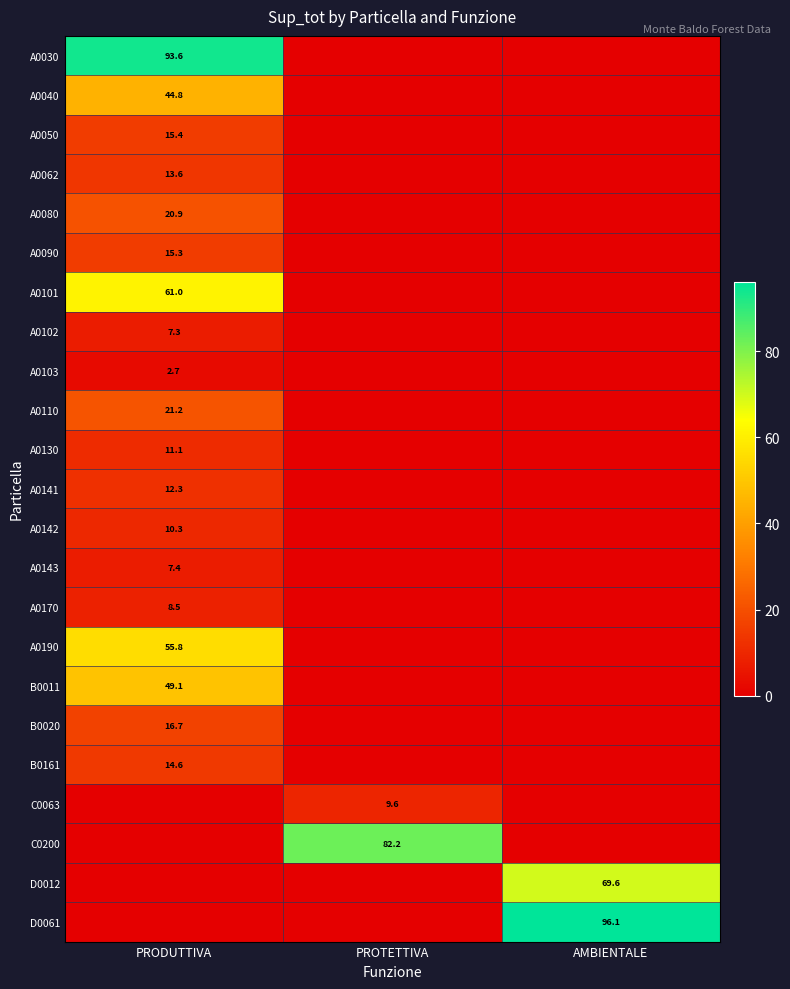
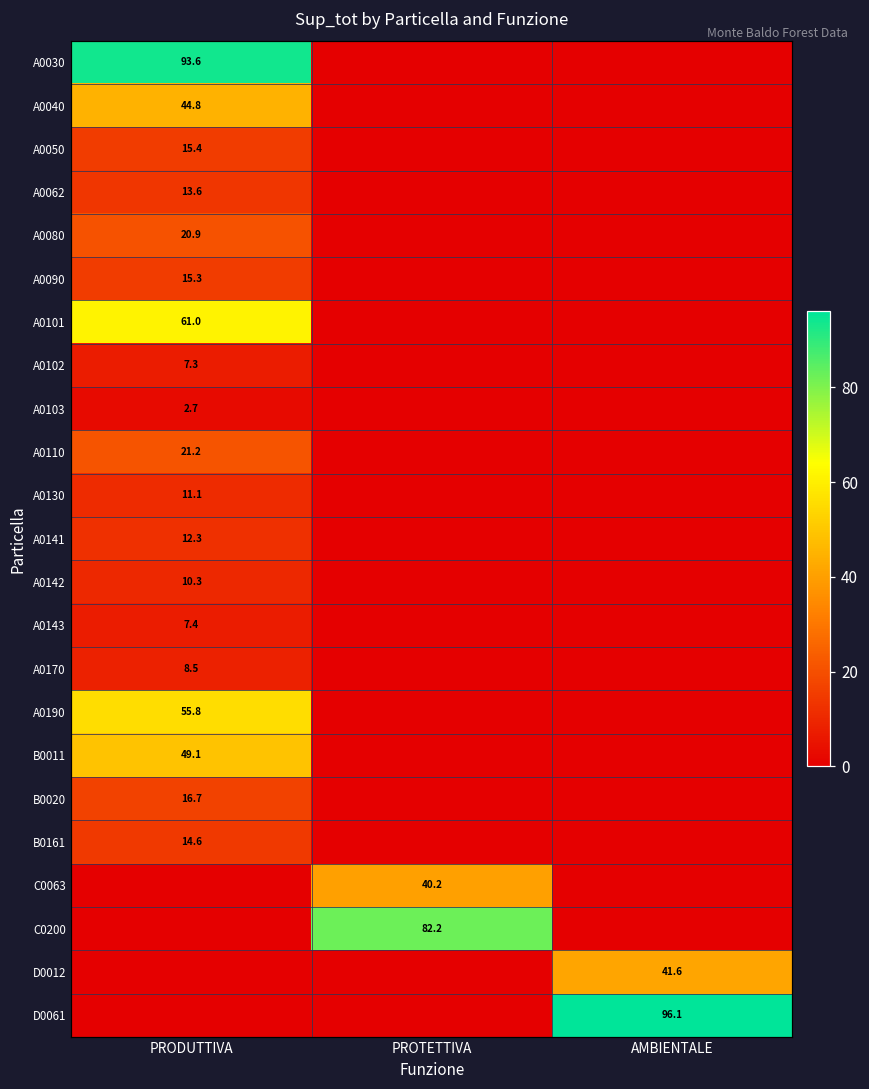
C0063, PROTETTIVA: 9.6 -> 40.2
D0012, AMBIENTALE: 69.6 -> 41.6
